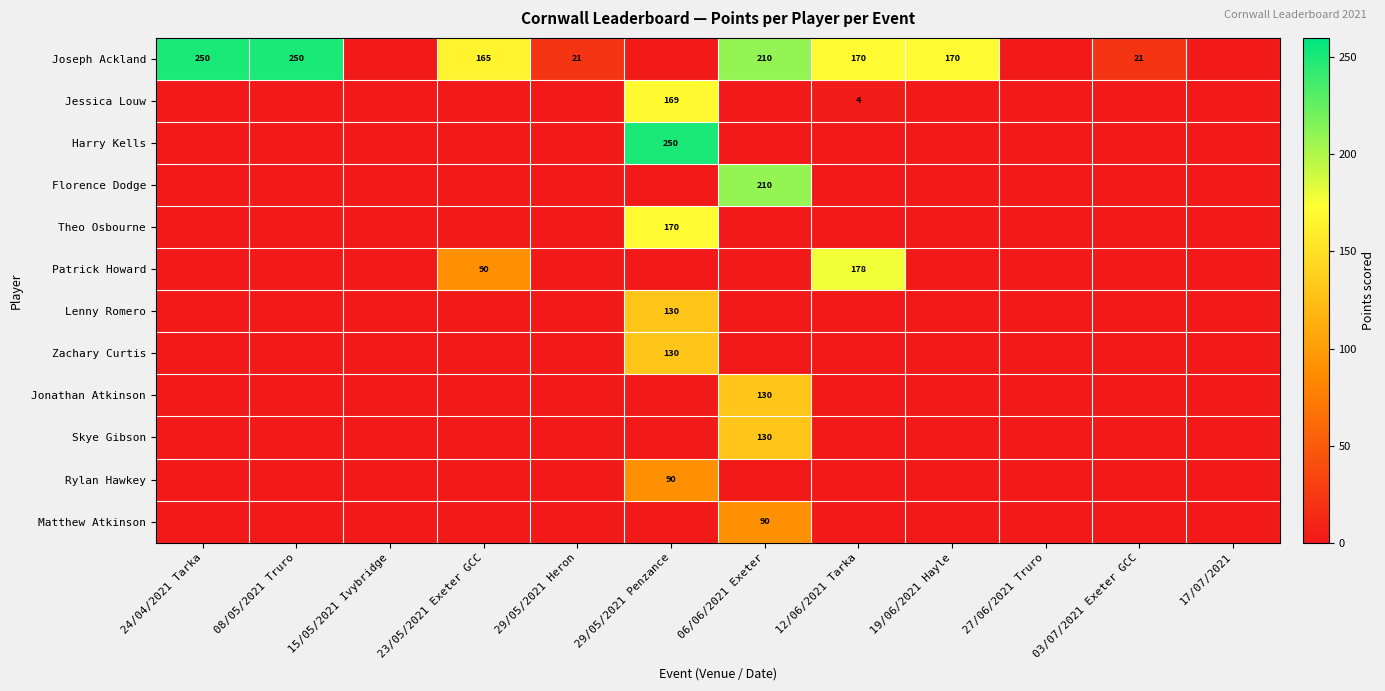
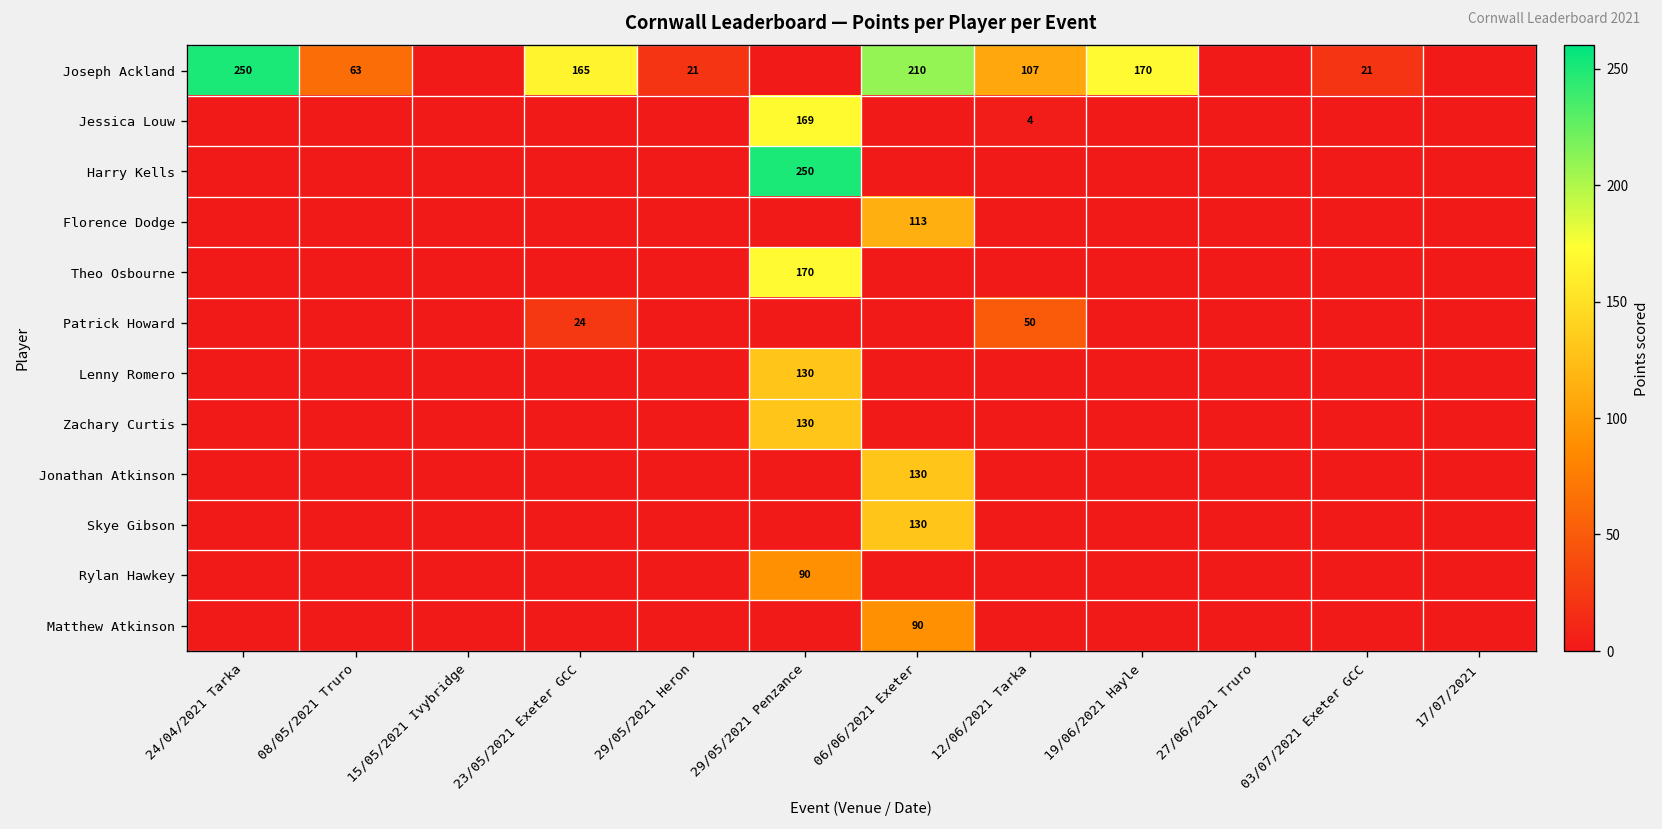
Joseph Ackland, 08/05/2021 Truro: 250 -> 63
Joseph Ackland, 12/06/2021 Tarka: 170 -> 107
Florence Dodge, 06/06/2021 Exeter: 210 -> 113
Patrick Howard, 23/05/2021 Exeter GCC: 90 -> 24
Patrick Howard, 12/06/2021 Tarka: 178 -> 50
